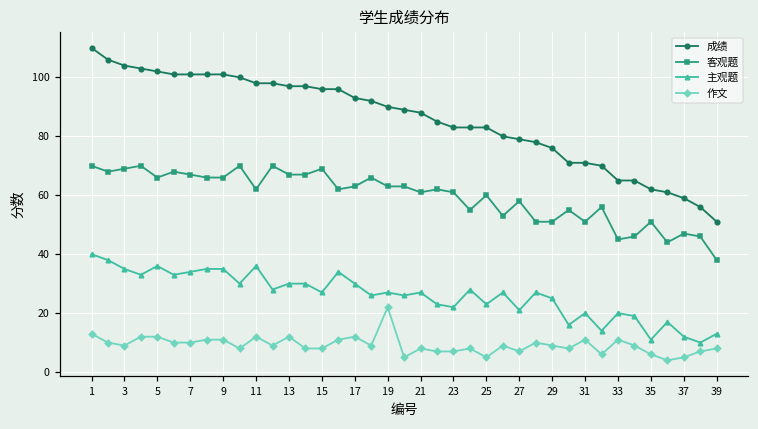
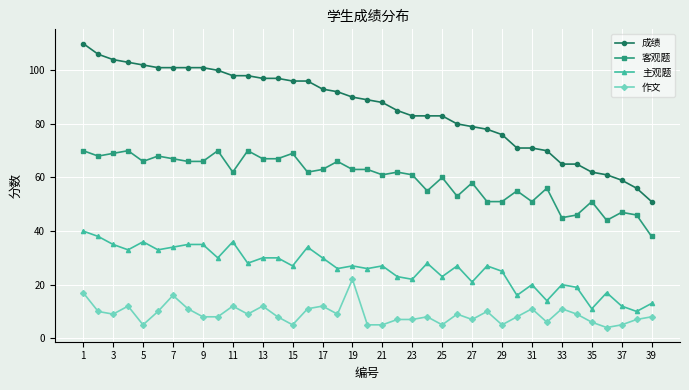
作文, 1: 13 -> 17
作文, 5: 12 -> 5
作文, 7: 10 -> 16
作文, 9: 11 -> 8
作文, 15: 8 -> 5
作文, 21: 8 -> 5
作文, 29: 9 -> 5
